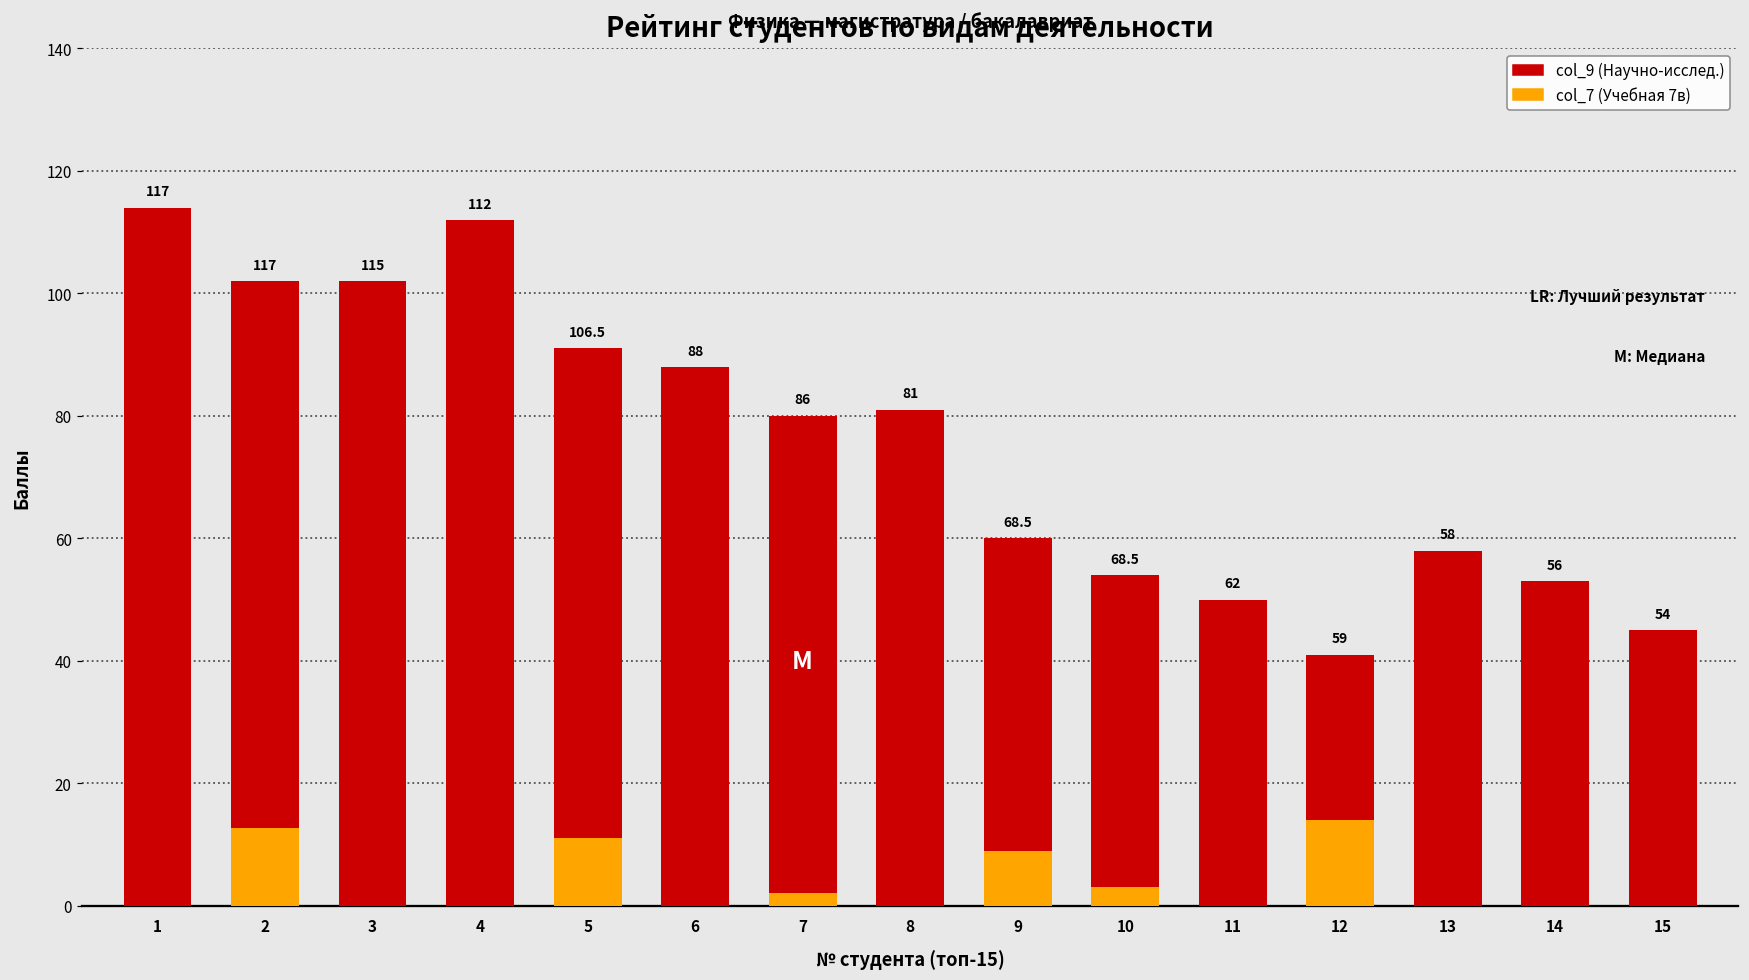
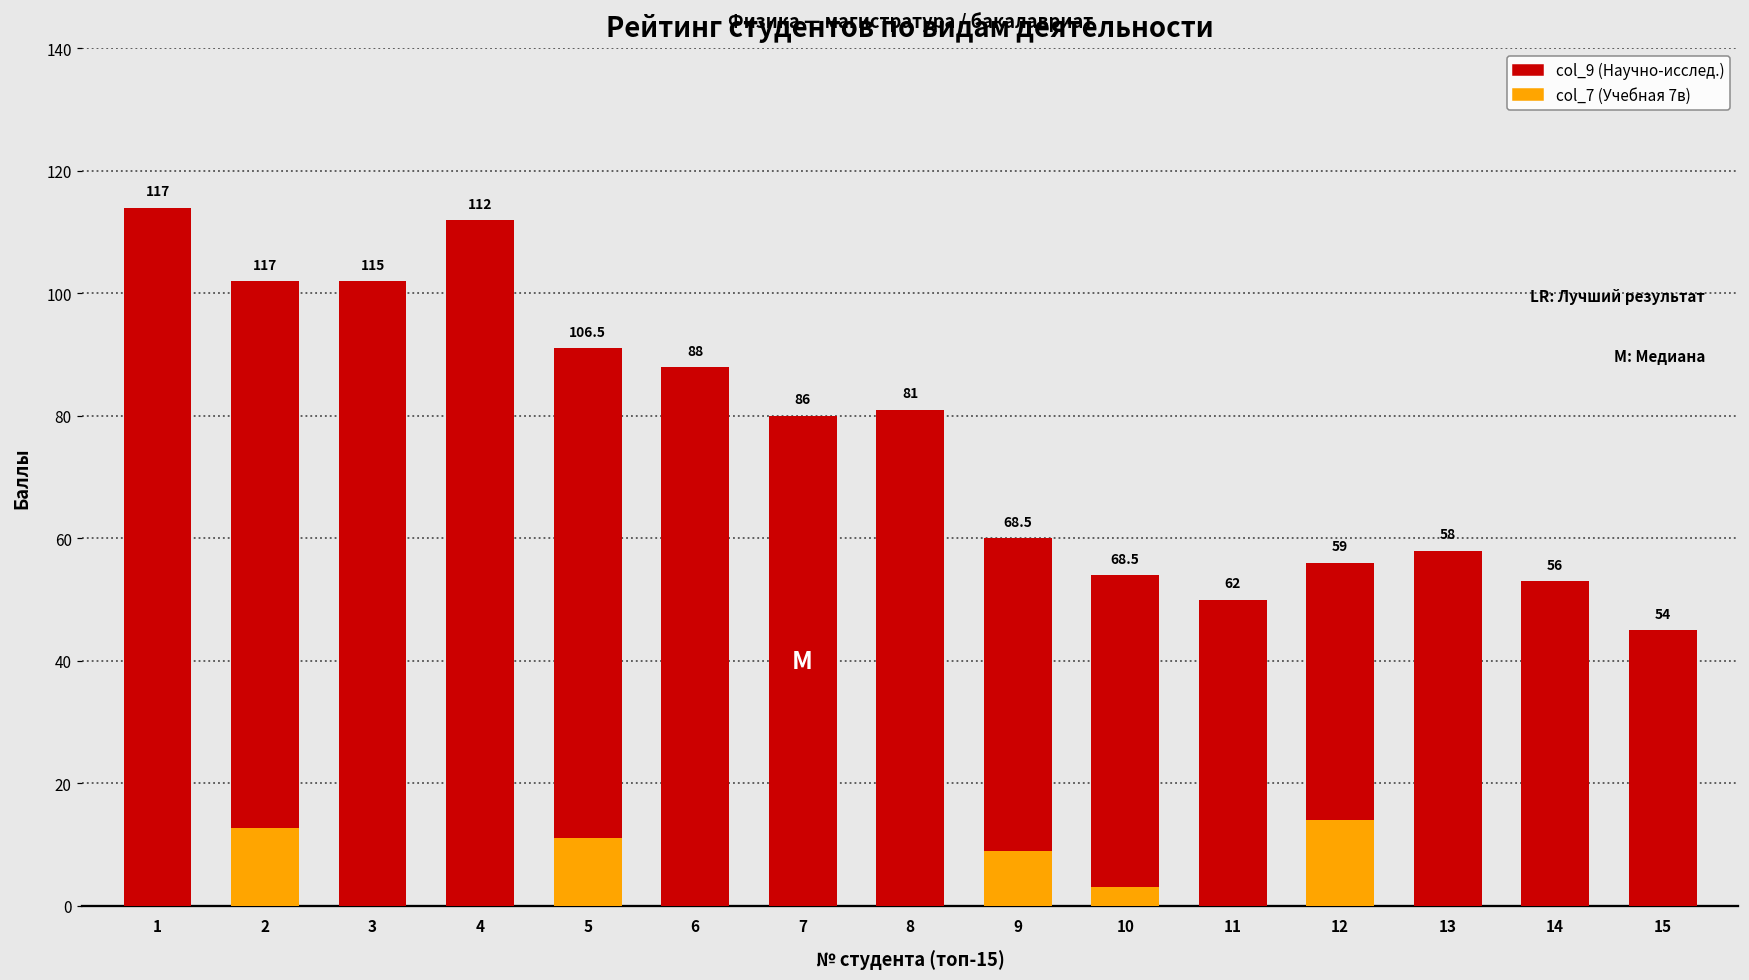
col_7 (Учебная 7в), 7: 2 -> 0
col_9 (Научно-исслед.), 12: 41 -> 56
